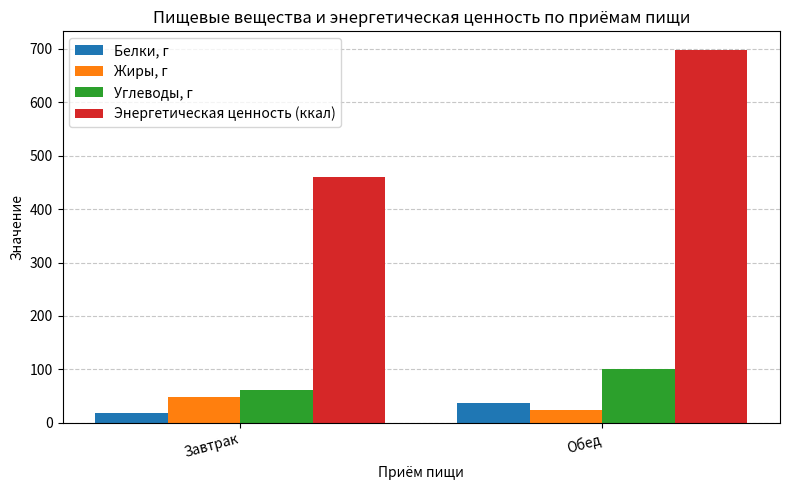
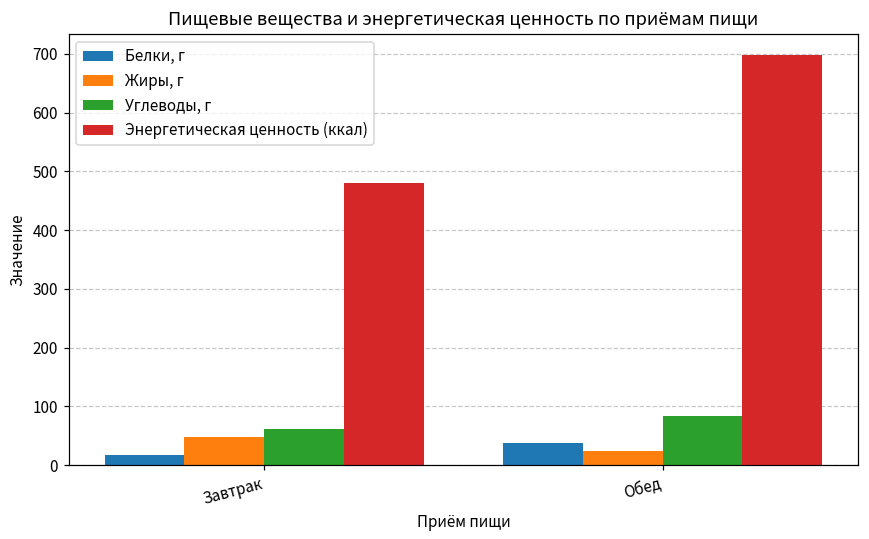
Энергетическая ценность (ккал), Завтрак: 460 -> 480
Углеводы, г, Обед: 100 -> 80
